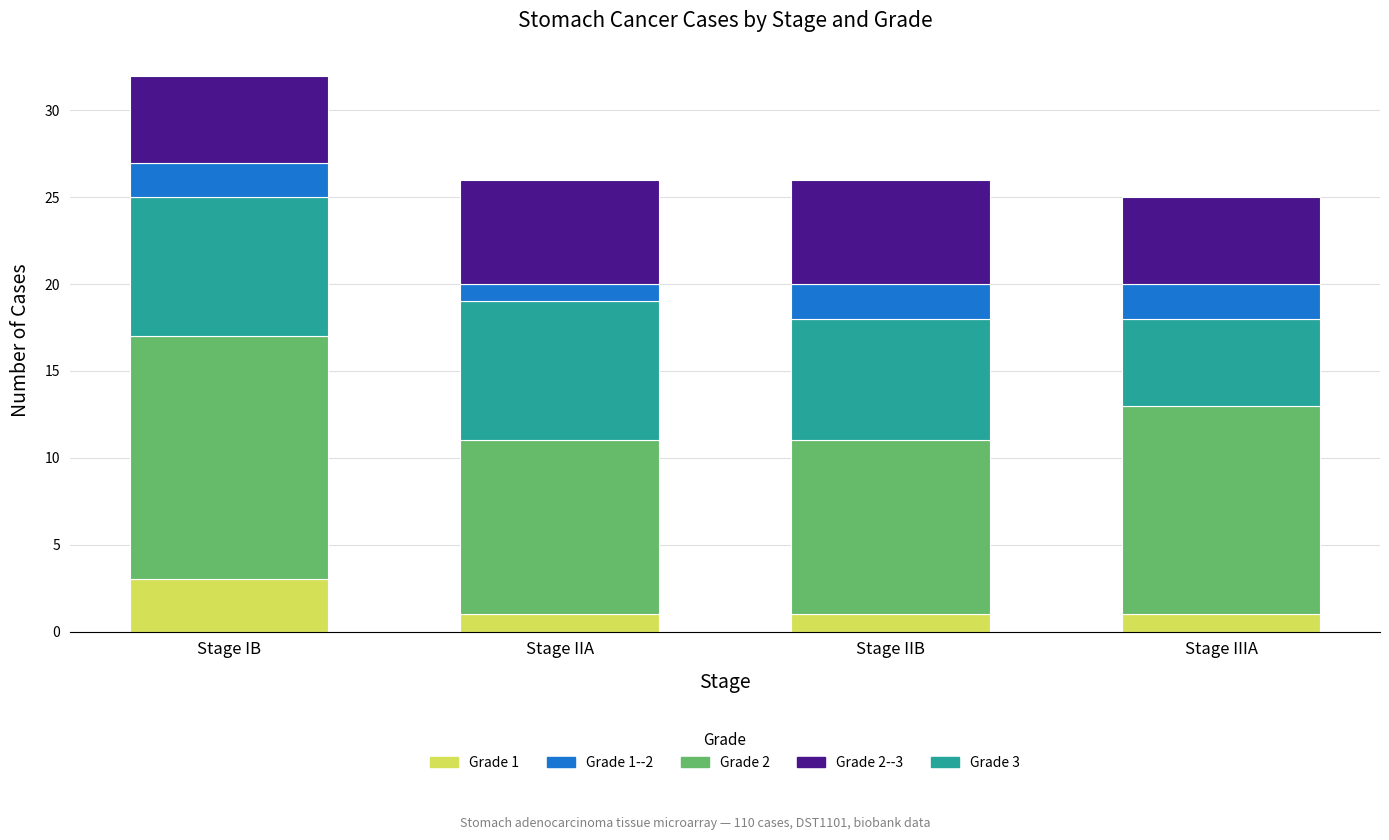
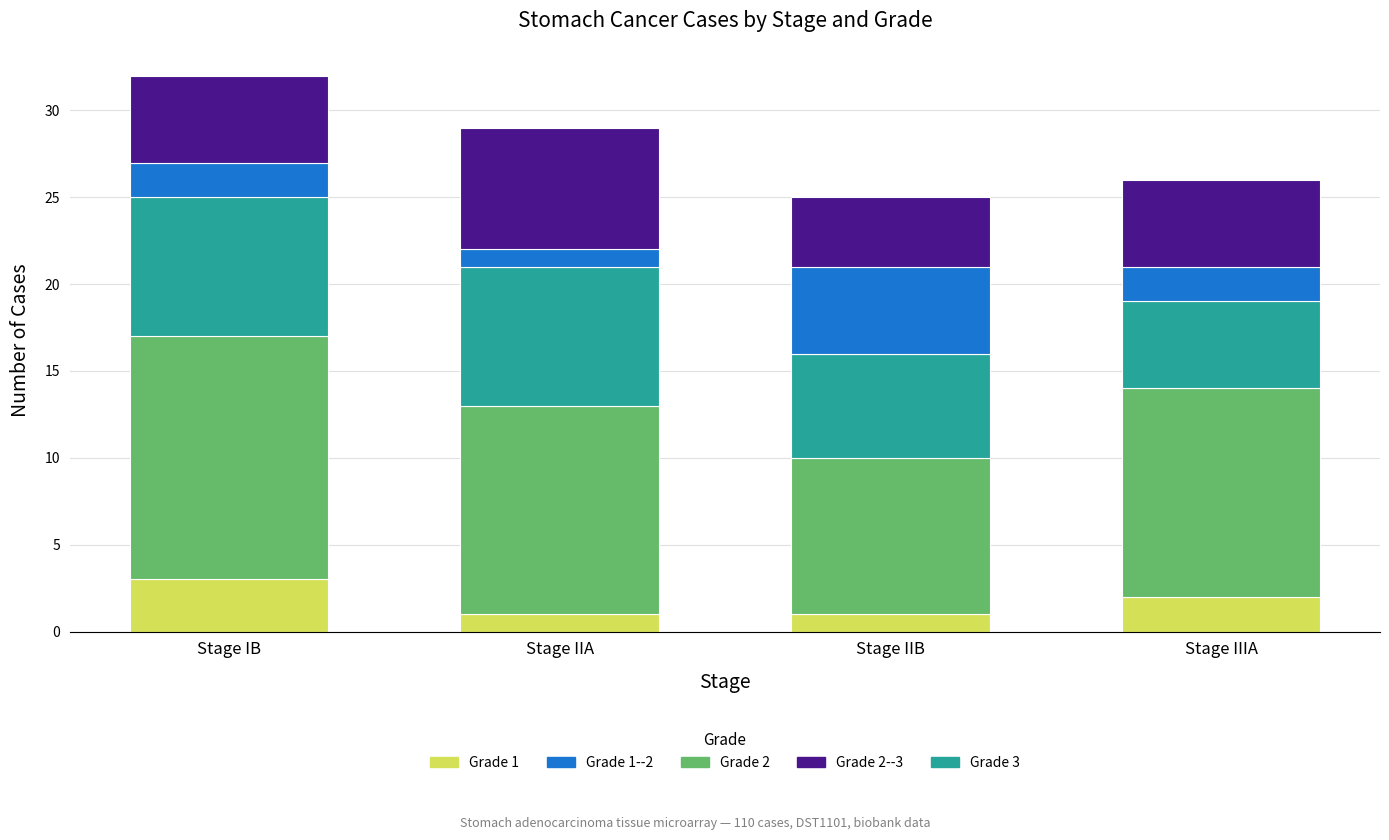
Grade 2, Stage IIA: 10 -> 12
Grade 2--3, Stage IIA: 6 -> 7
Grade 2, Stage IIB: 10 -> 9
Grade 3, Stage IIB: 7 -> 6
Grade 1--2, Stage IIB: 2 -> 5
Grade 2--3, Stage IIB: 6 -> 4
Grade 1, Stage IIIA: 1 -> 2
